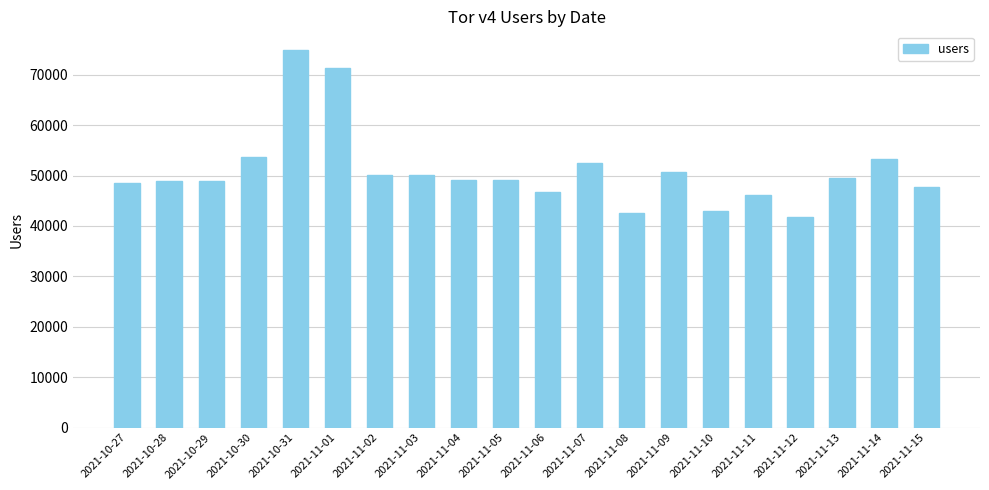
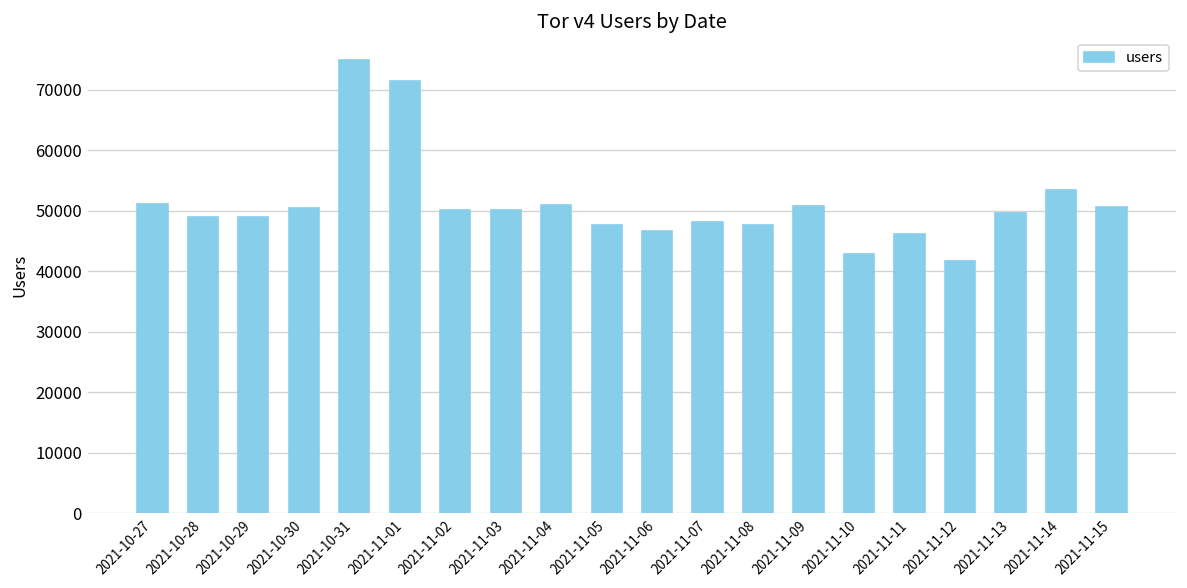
2021-10-27: 49000 -> 51000
2021-10-30: 54000 -> 50000
2021-11-04: 49000 -> 51000
2021-11-05: 49000 -> 48000
2021-11-07: 53000 -> 48000
2021-11-08: 42000 -> 48000
2021-11-15: 48000 -> 51000
